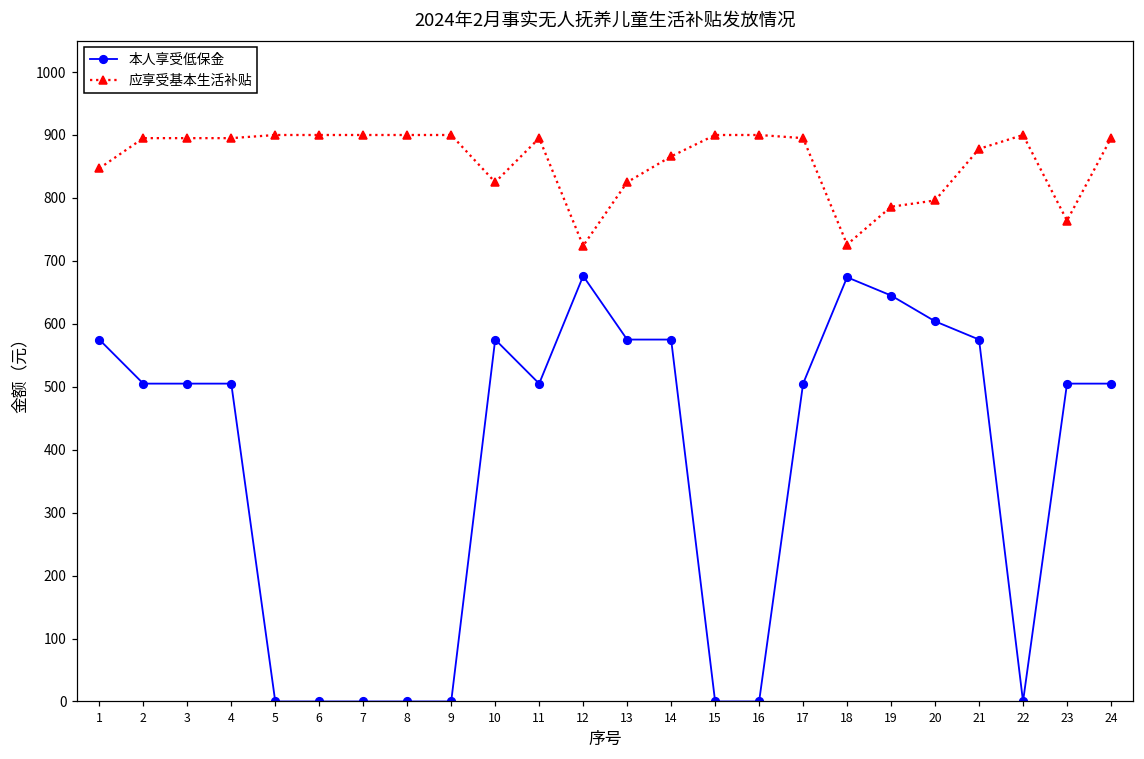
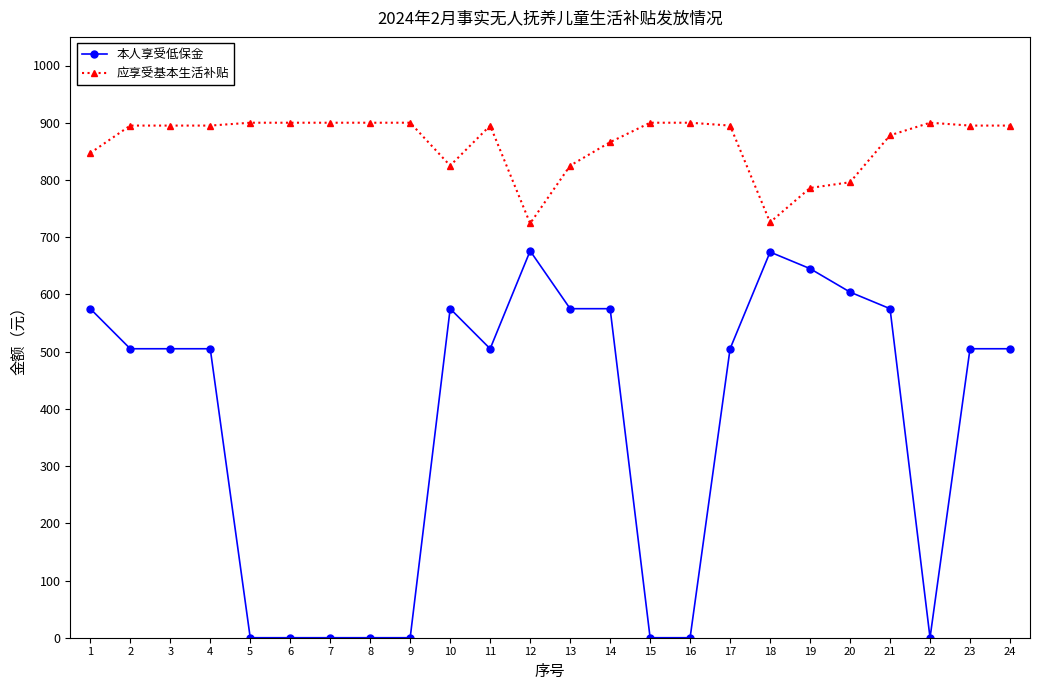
应享受基本生活补贴, 23: 760 -> 900
